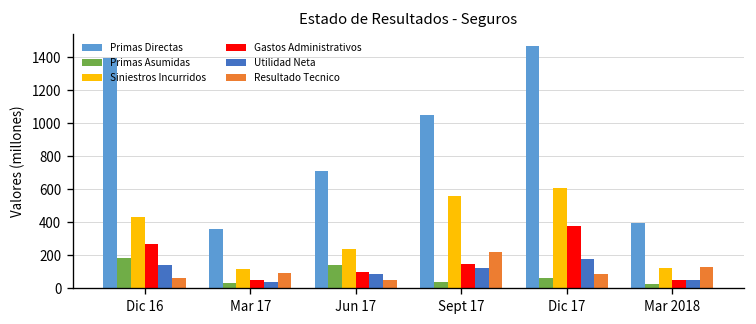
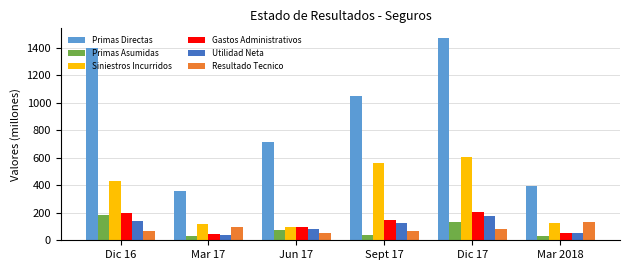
Gastos Administrativos, Dic 16: 270 -> 200
Primas Asumidas, Jun 17: 140 -> 70
Siniestros Incurridos, Jun 17: 240 -> 100
Resultado Tecnico, Sept 17: 220 -> 70
Primas Asumidas, Dic 17: 60 -> 130
Gastos Administrativos, Dic 17: 380 -> 200
